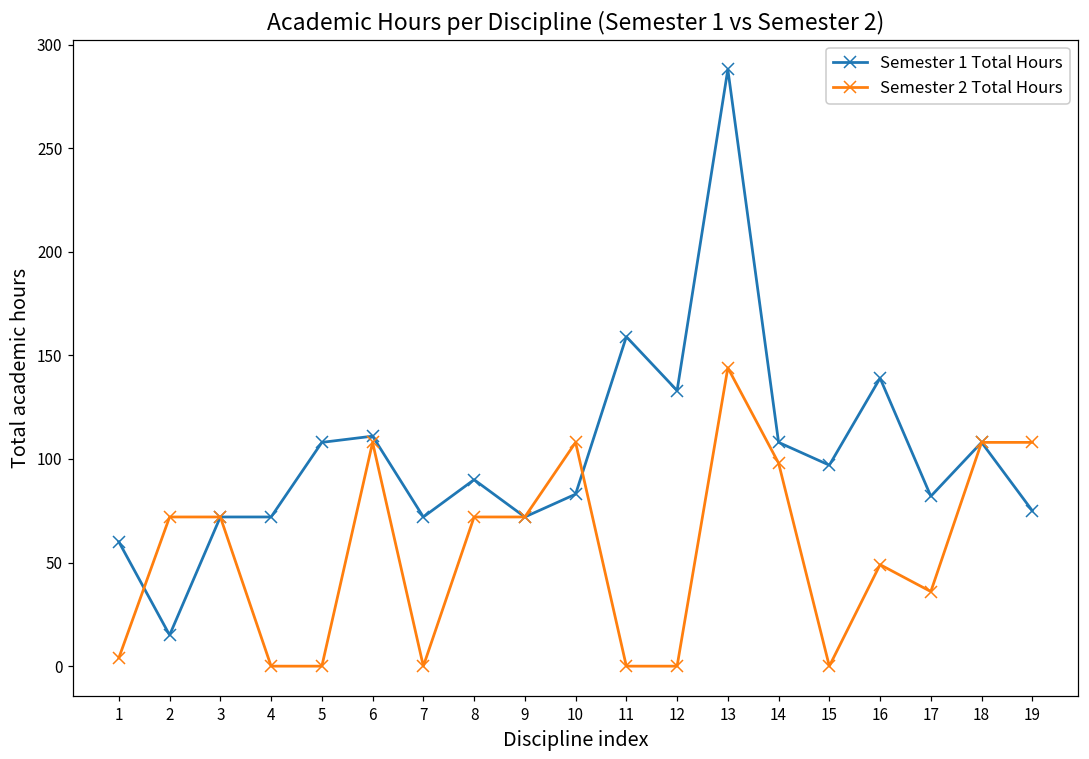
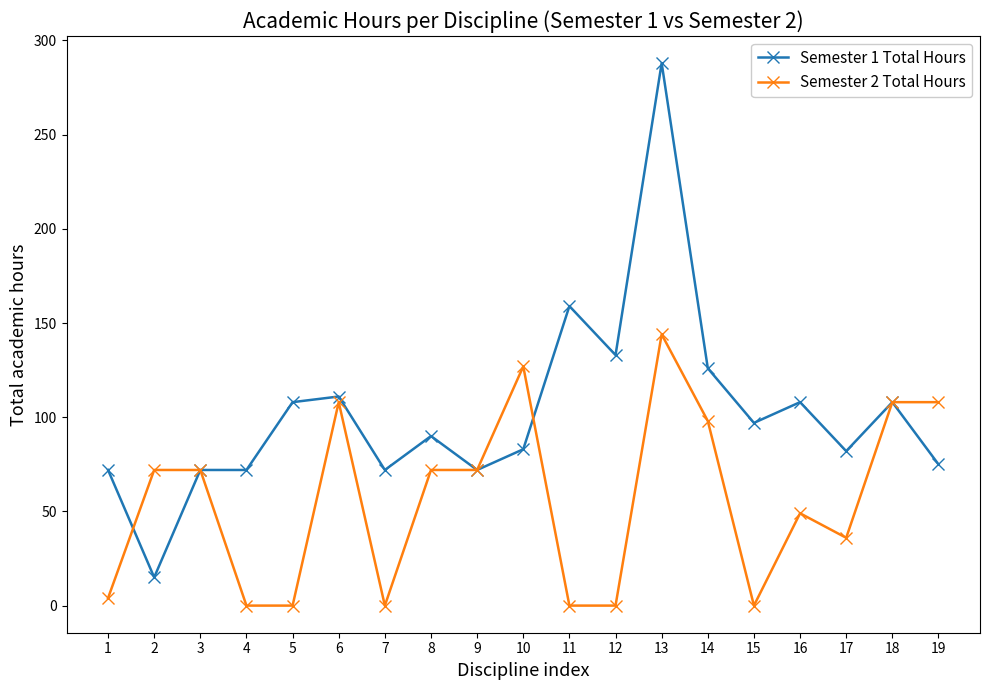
Semester 1 Total Hours, 1: 60 -> 72
Semester 2 Total Hours, 10: 108 -> 127
Semester 1 Total Hours, 14: 108 -> 126
Semester 1 Total Hours, 16: 139 -> 108
